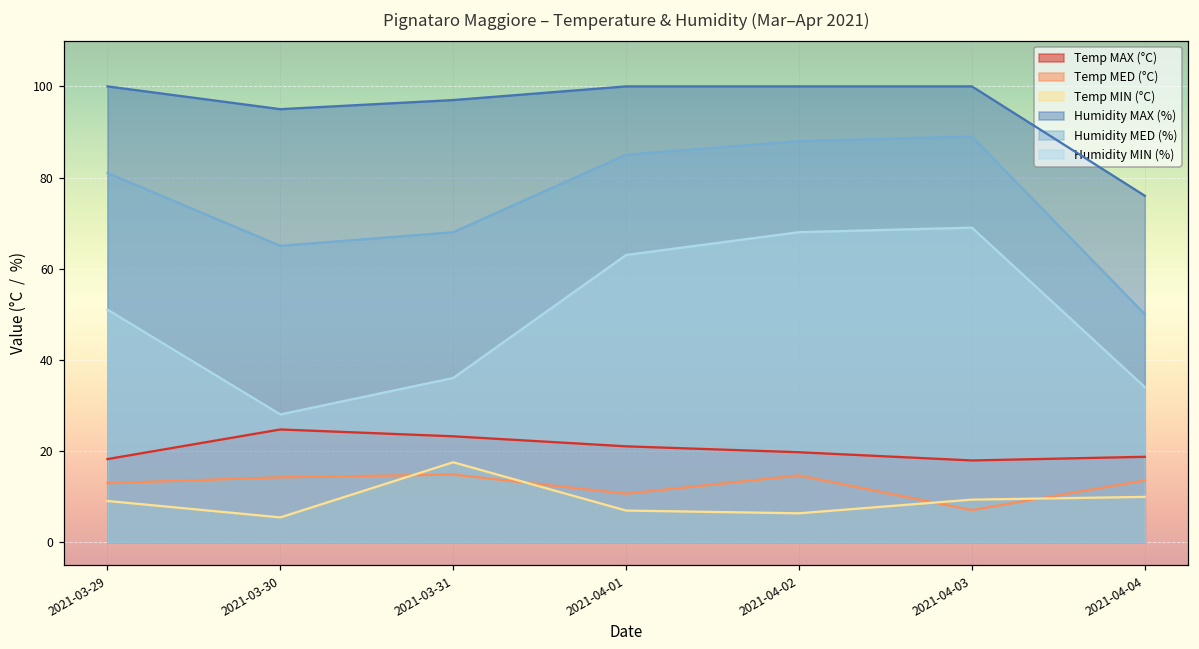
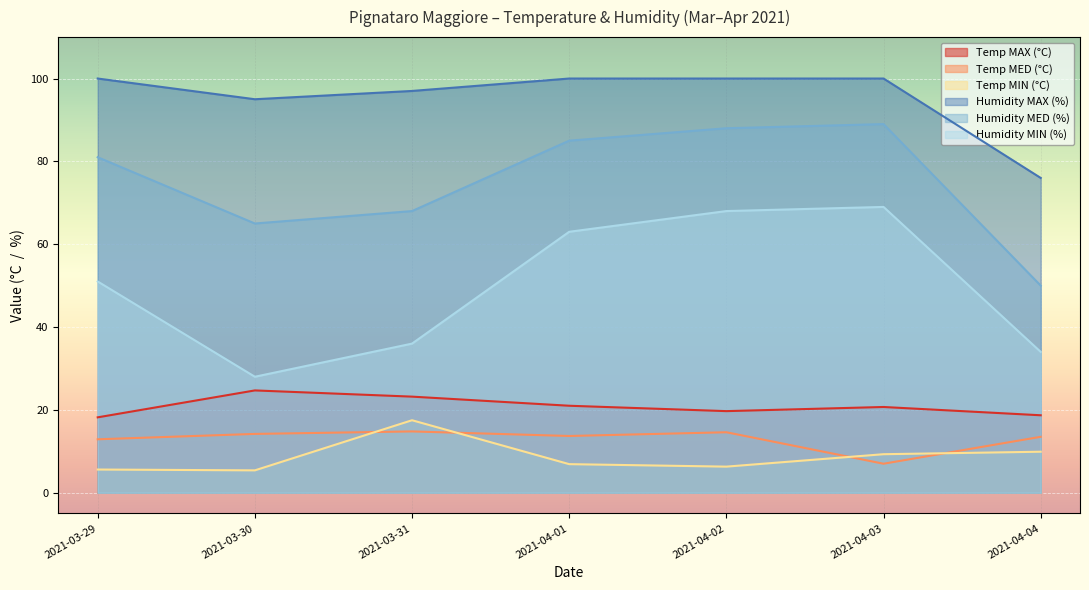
Temp MIN (°C), 2021-03-29: 9 -> 6
Temp MED (°C), 2021-04-01: 11 -> 14
Temp MAX (°C), 2021-04-03: 18 -> 21
